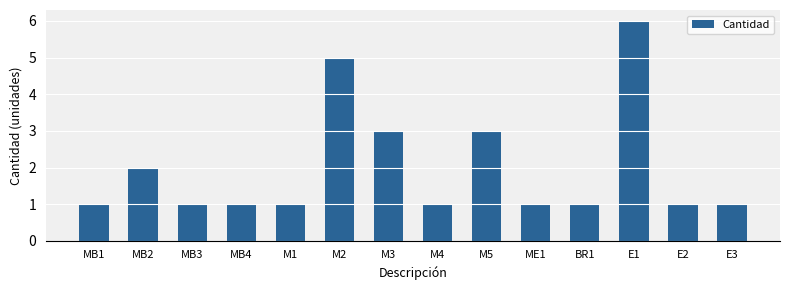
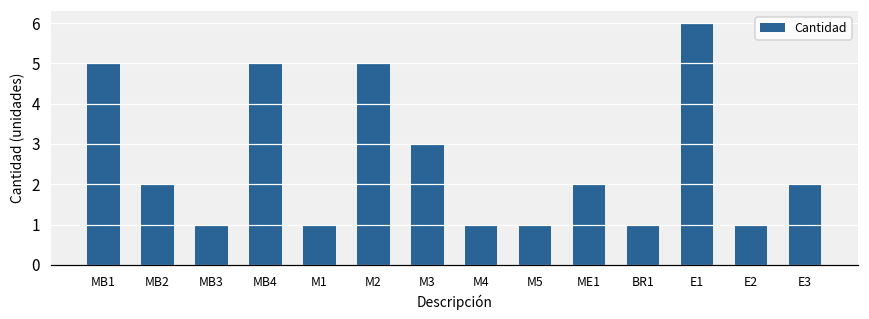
MB1: 1 -> 5
MB4: 1 -> 5
M5: 3 -> 1
ME1: 1 -> 2
E3: 1 -> 2
